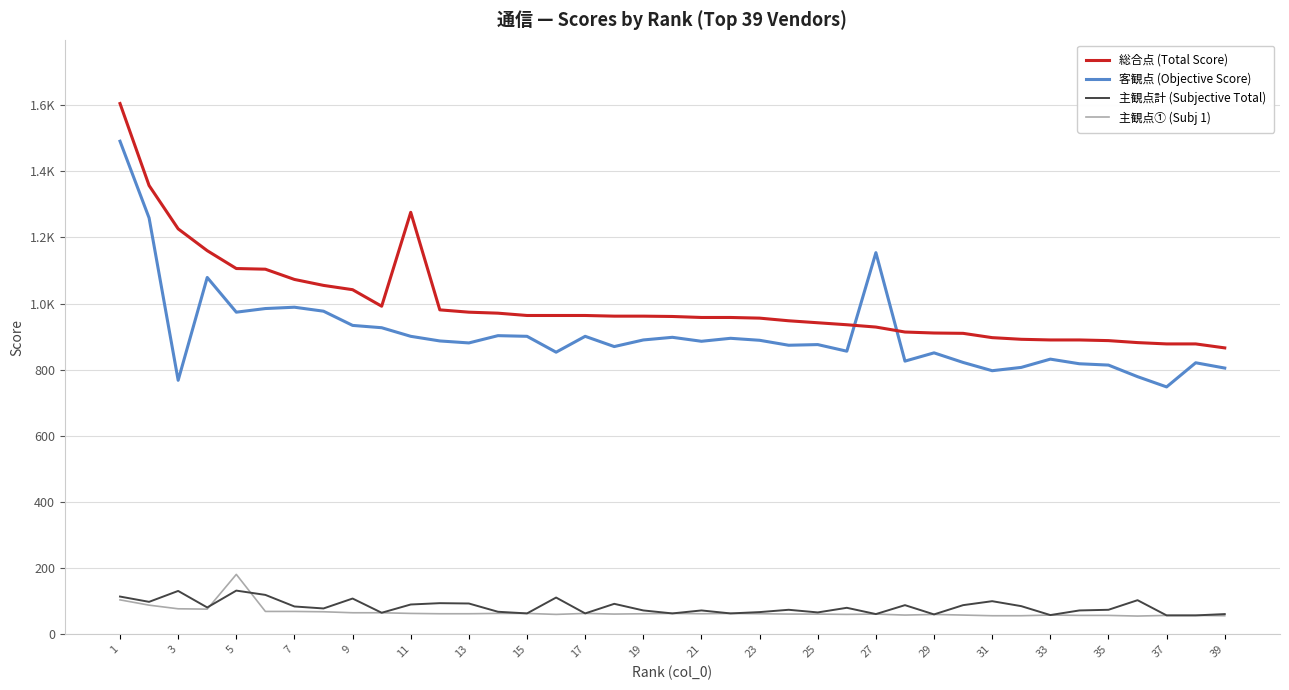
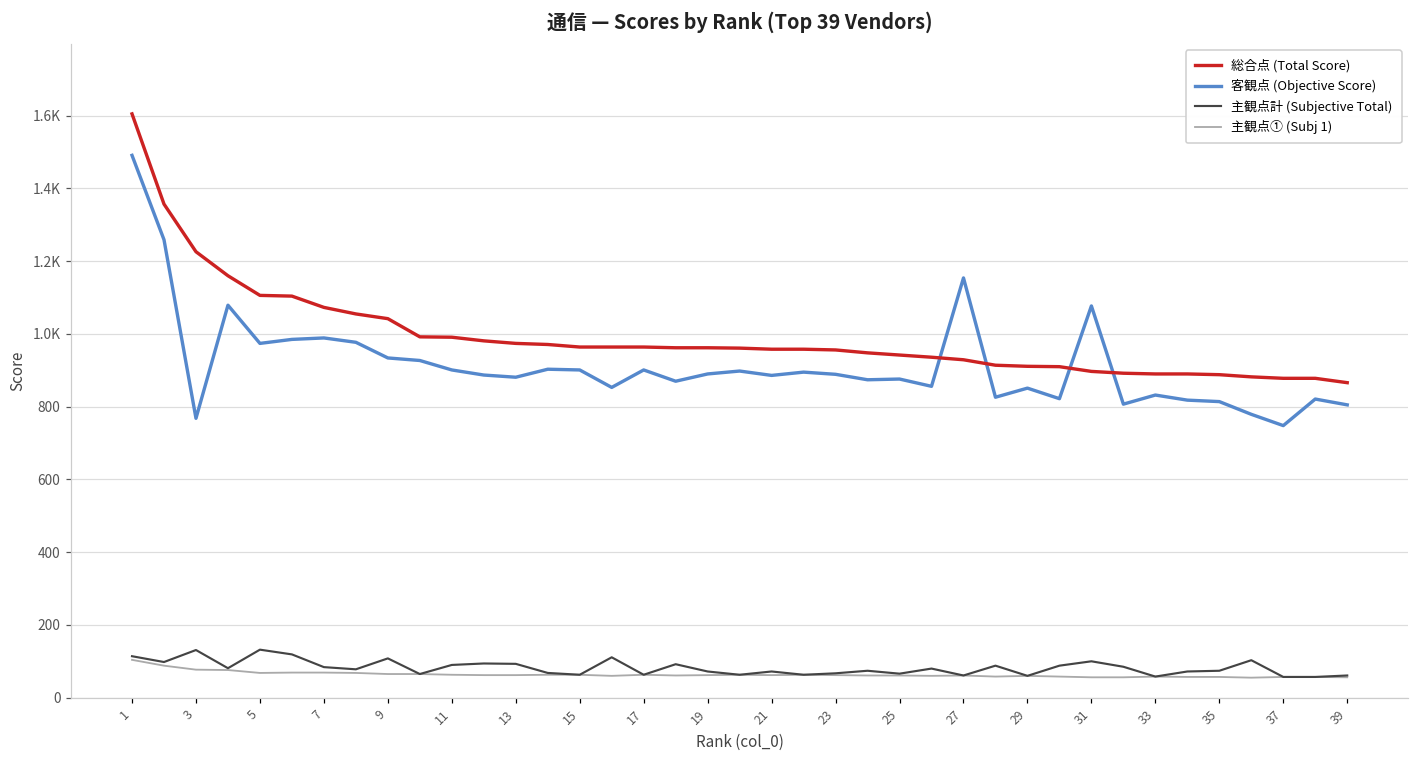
主観点① (Subj 1), 5: 180 -> 70
総合点 (Total Score), 11: 1280 -> 990
客観点 (Objective Score), 31: 800 -> 1080
